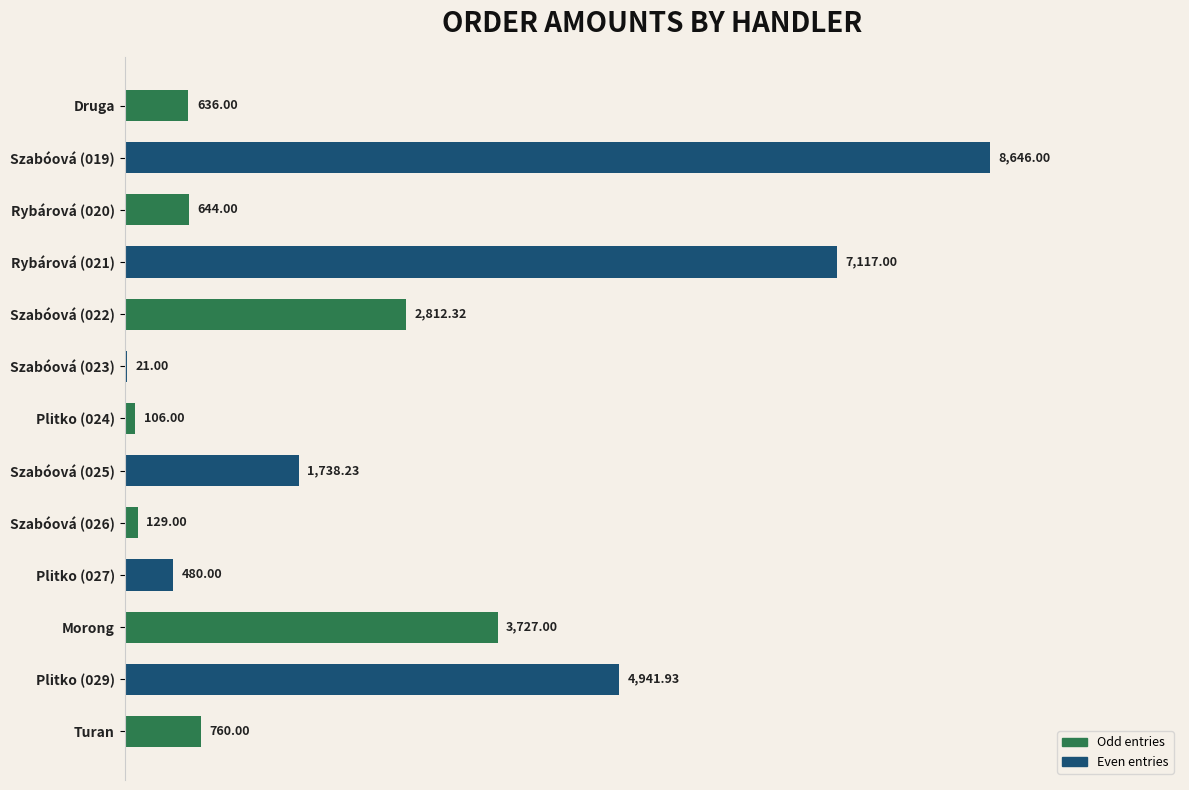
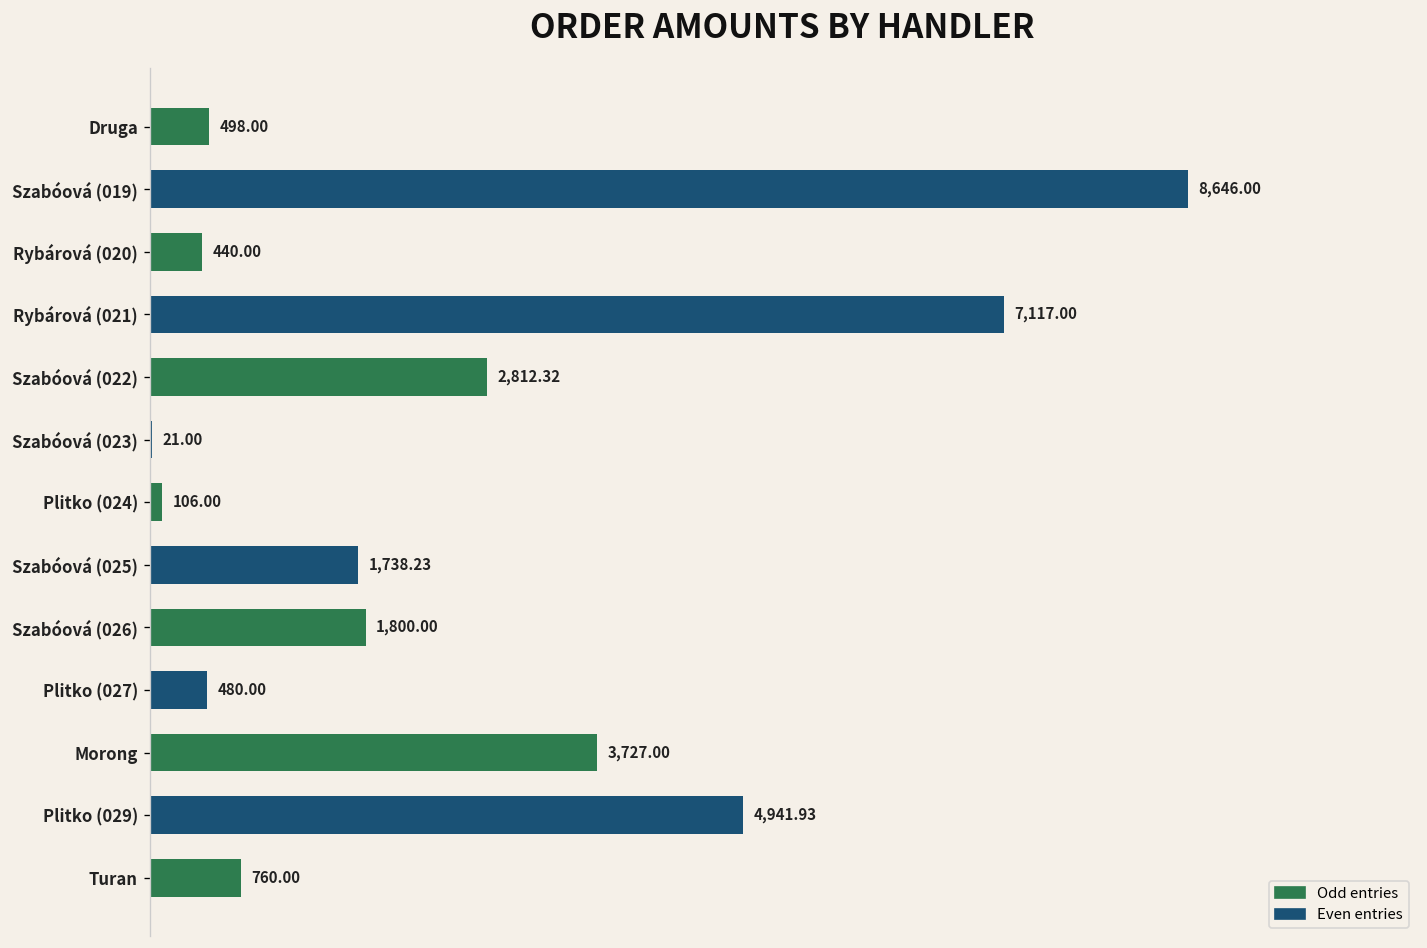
Druga: 636.00 -> 498.00
Rybárová (020): 644.00 -> 440.00
Szabóová (026): 129.00 -> 1,800.00
